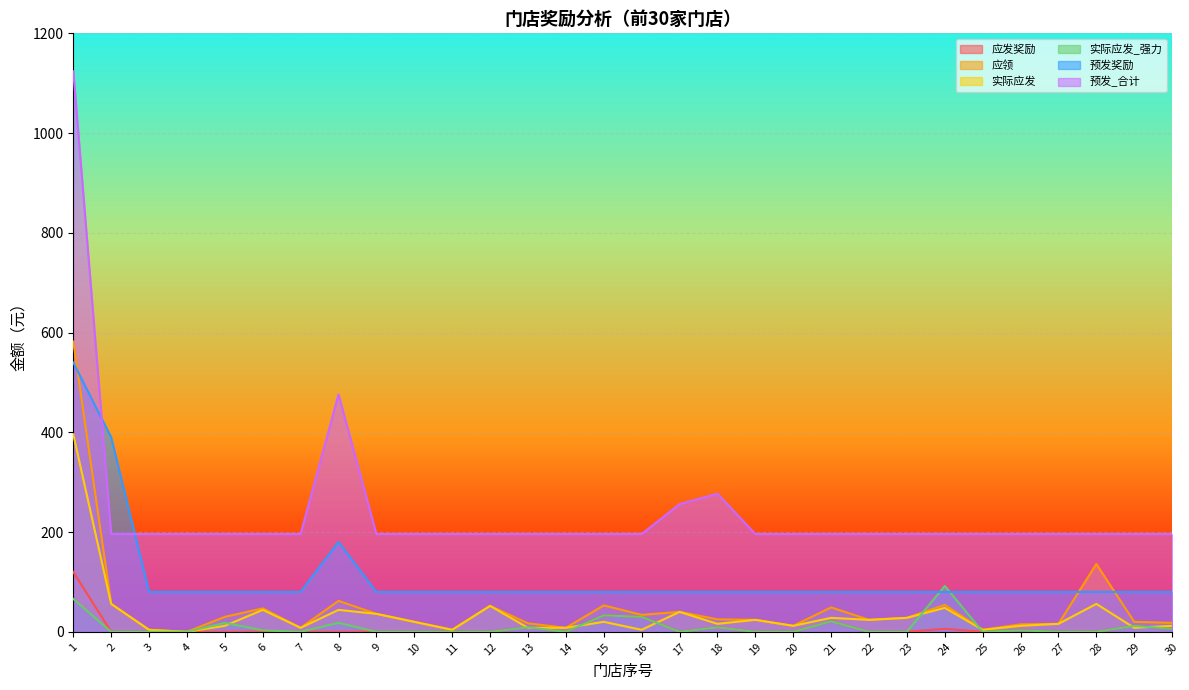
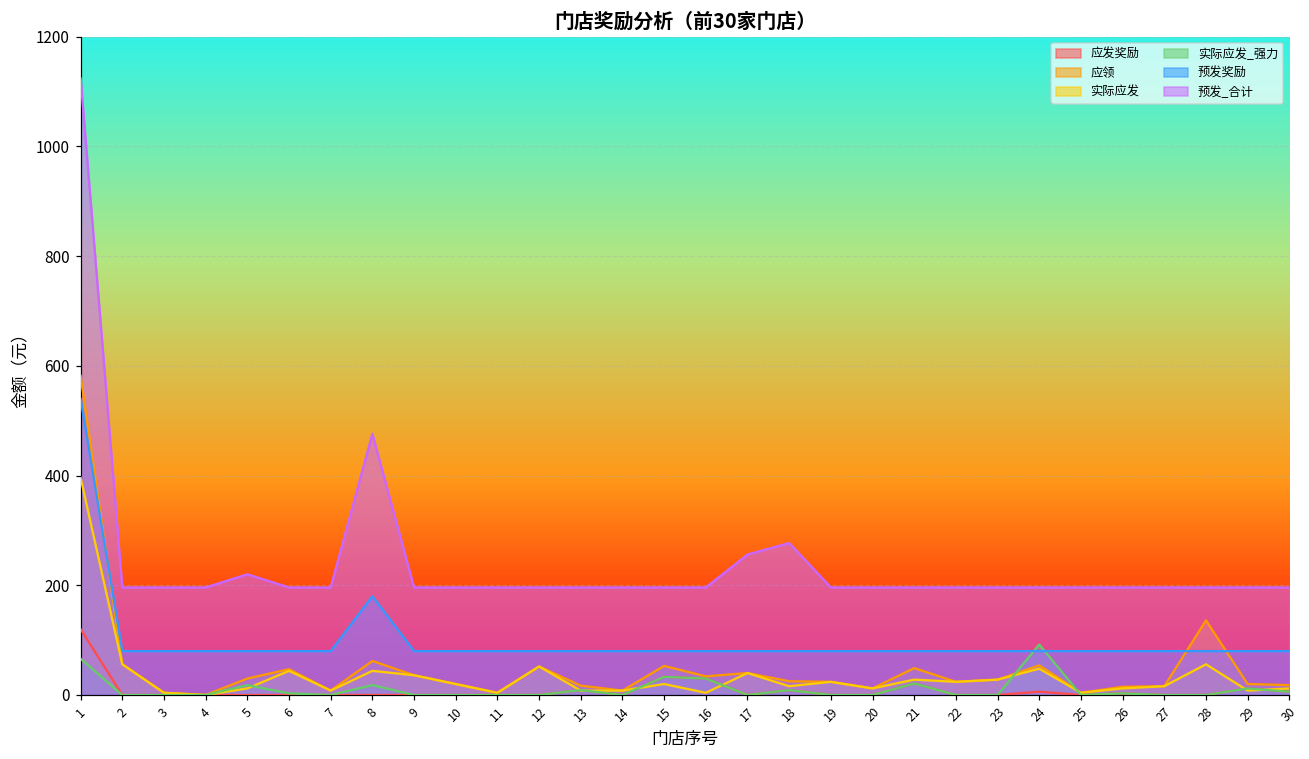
预发奖励, 2: 390 -> 80
预发_合计, 5: 200 -> 220
